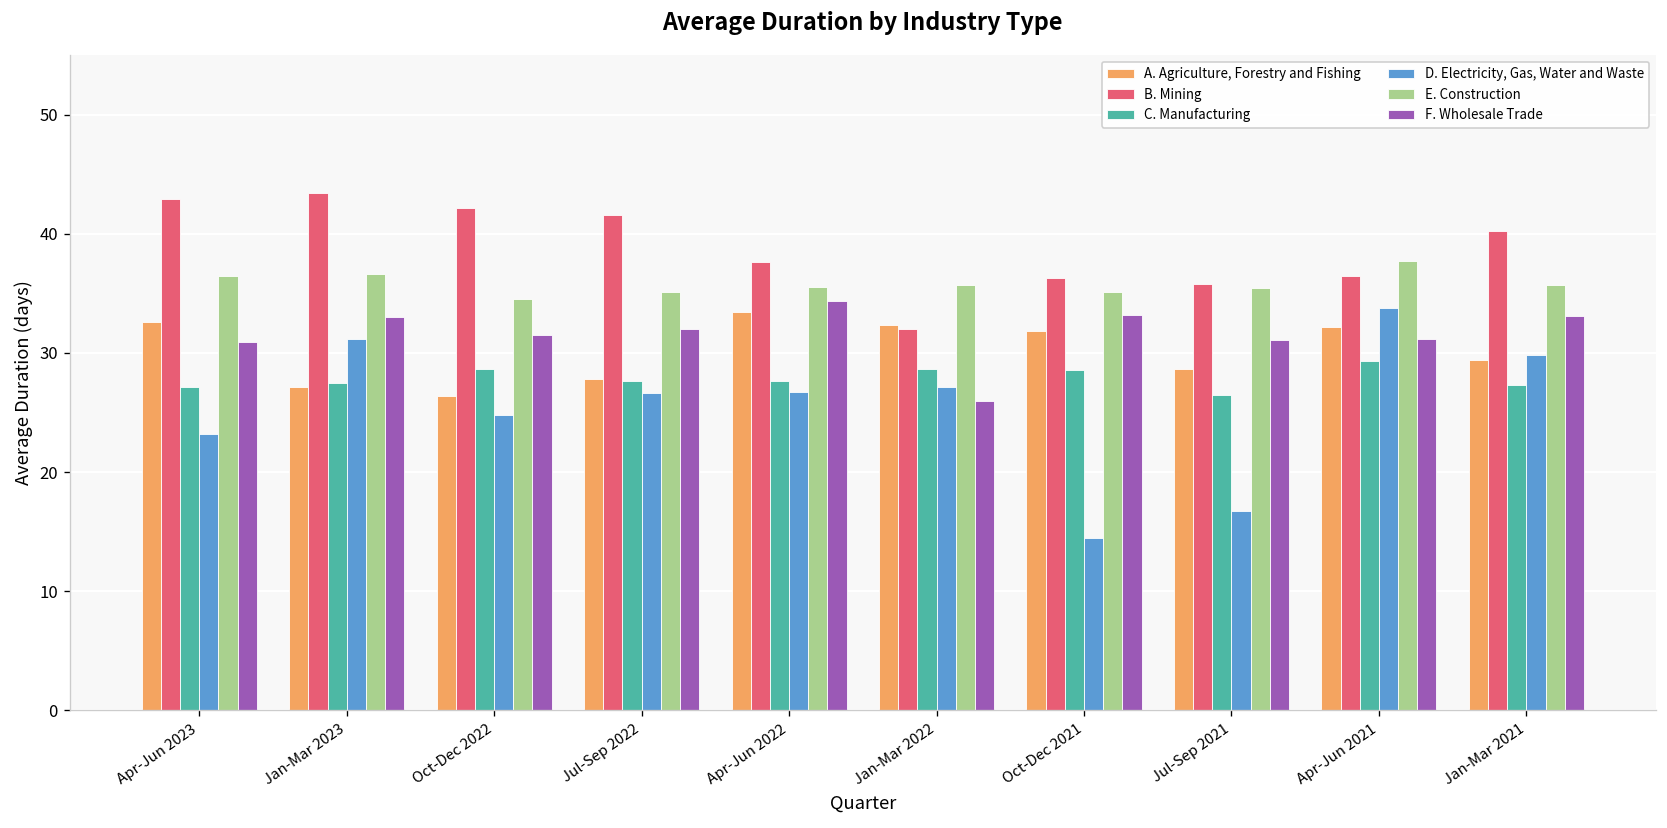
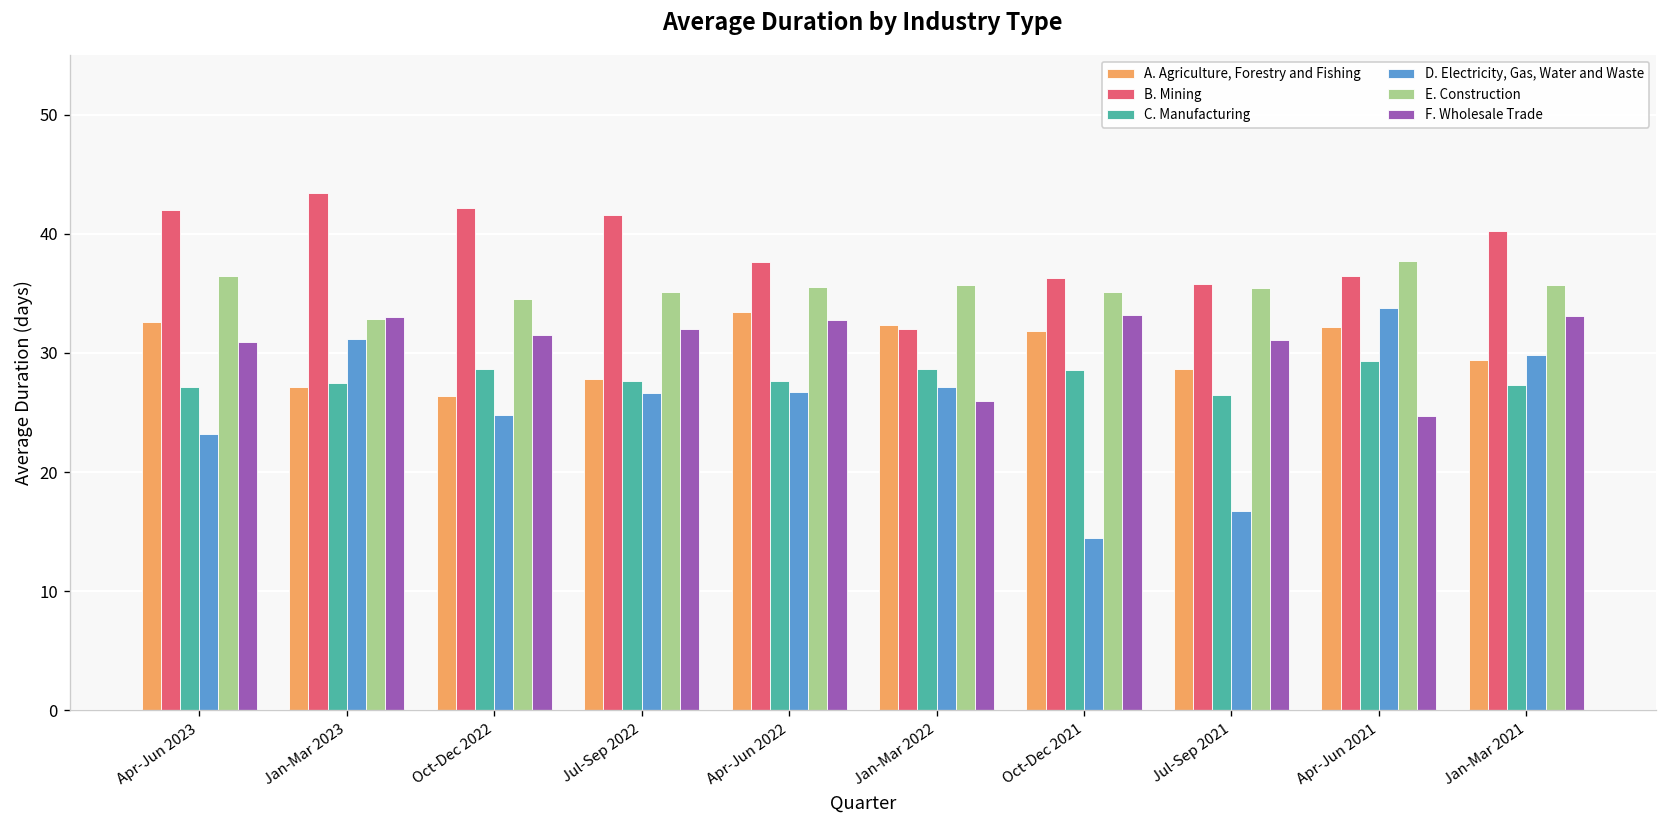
B. Mining, Apr-Jun 2023: 43 -> 42
E. Construction, Jan-Mar 2023: 37 -> 33
F. Wholesale Trade, Apr-Jun 2022: 34 -> 33
F. Wholesale Trade, Apr-Jun 2021: 31 -> 25
